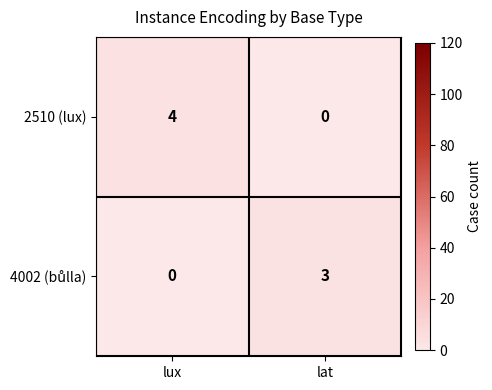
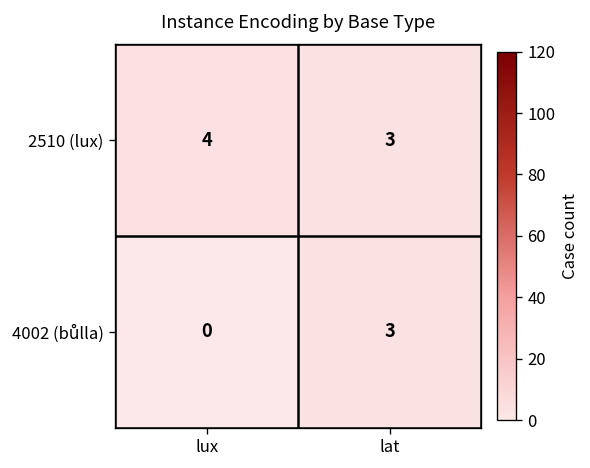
2510 (lux), lat: 0 -> 3
